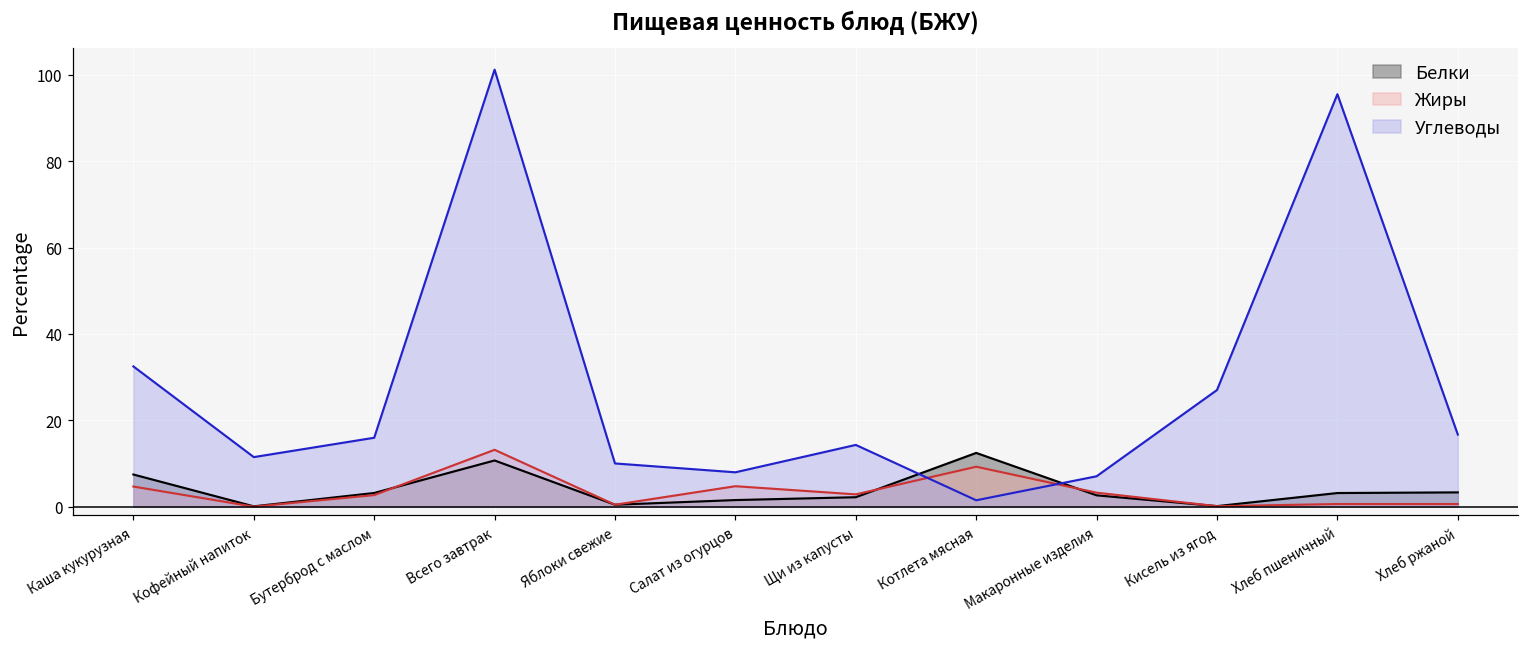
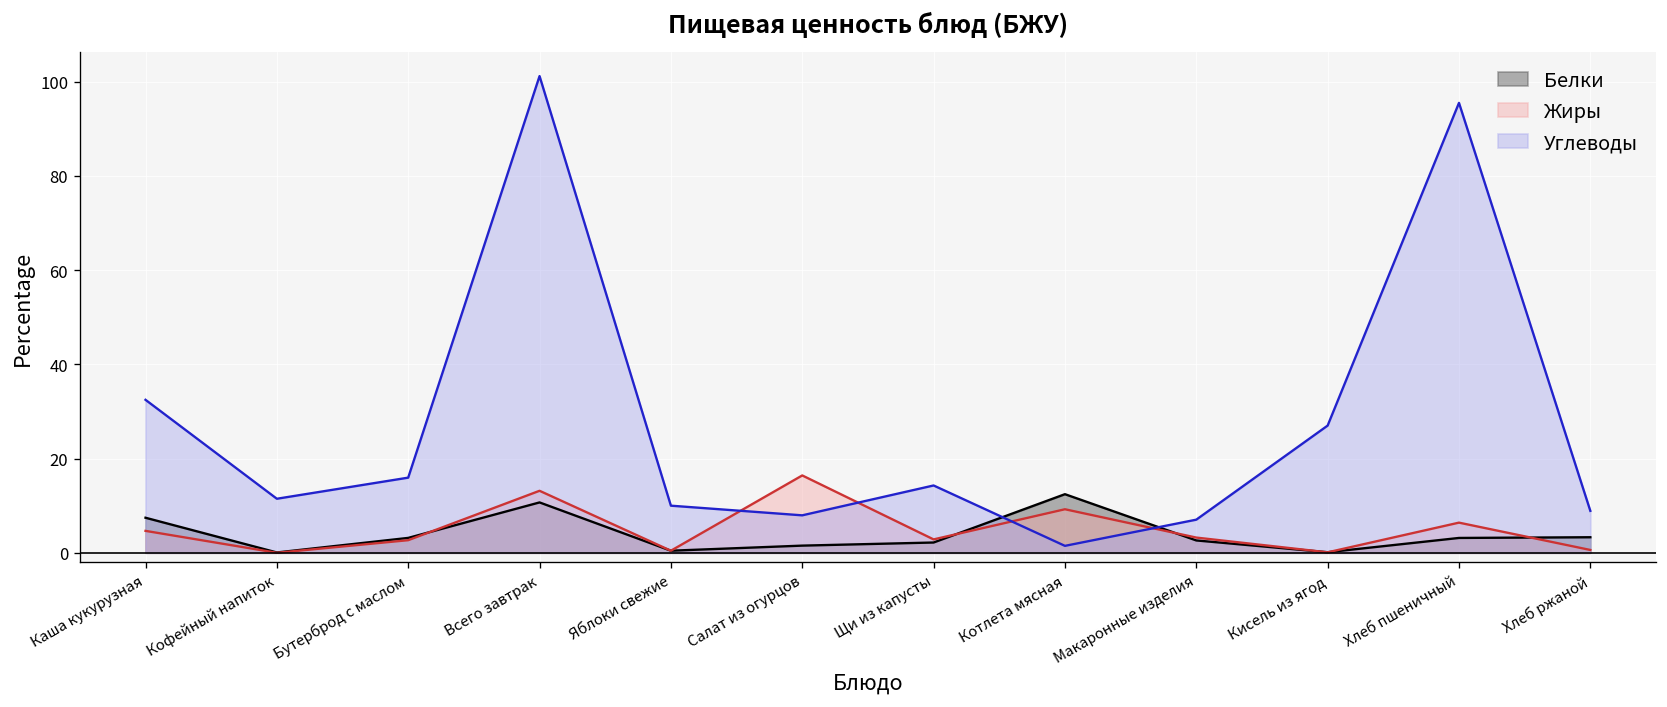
Жиры, Салат из огурцов: 5 -> 16
Жиры, Хлеб пшеничный: 1 -> 6
Углеводы, Хлеб ржаной: 17 -> 9
